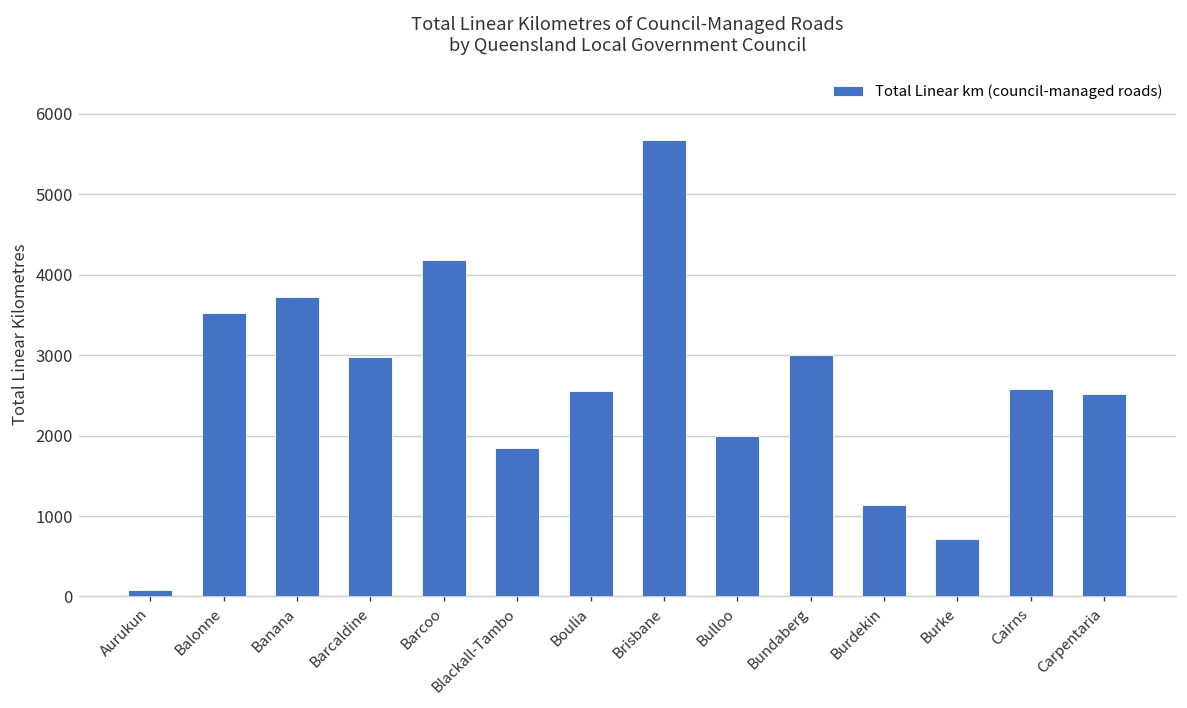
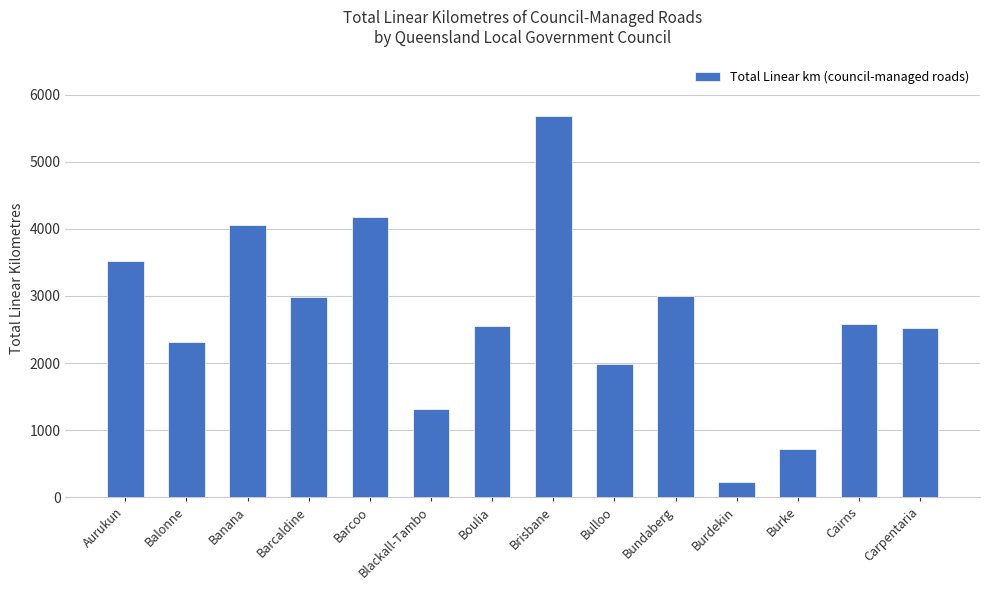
Aurukun: 100 -> 3500
Balonne: 3500 -> 2300
Banana: 3700 -> 4100
Blackall-Tambo: 1800 -> 1300
Burdekin: 1100 -> 200
